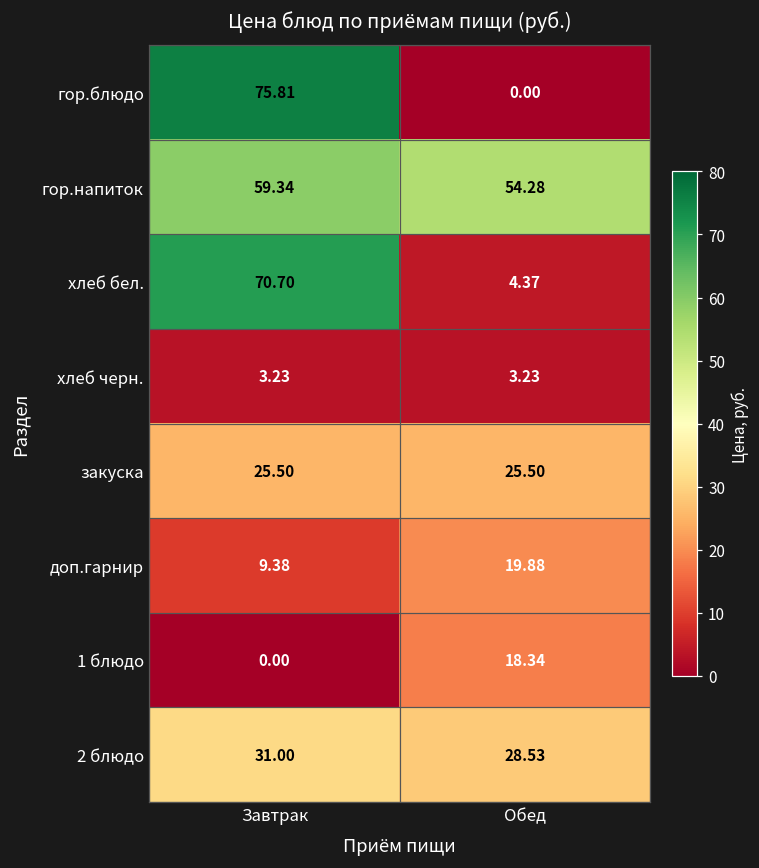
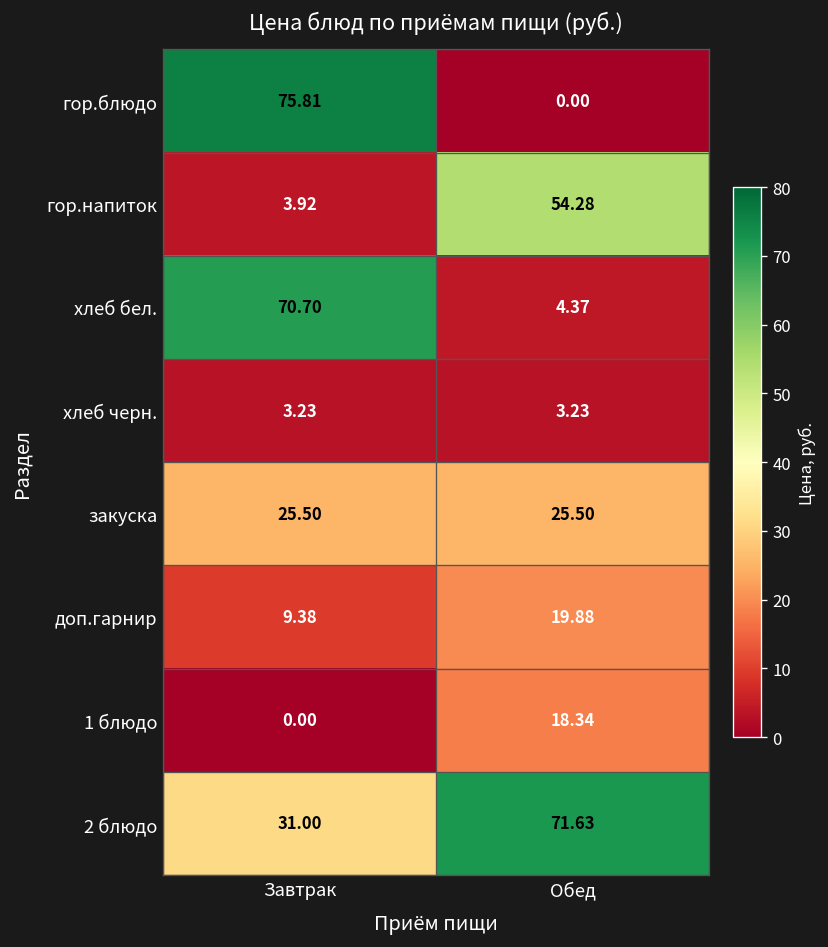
гор.напиток, Завтрак: 59.34 -> 3.92
2 блюдо, Обед: 28.53 -> 71.63
